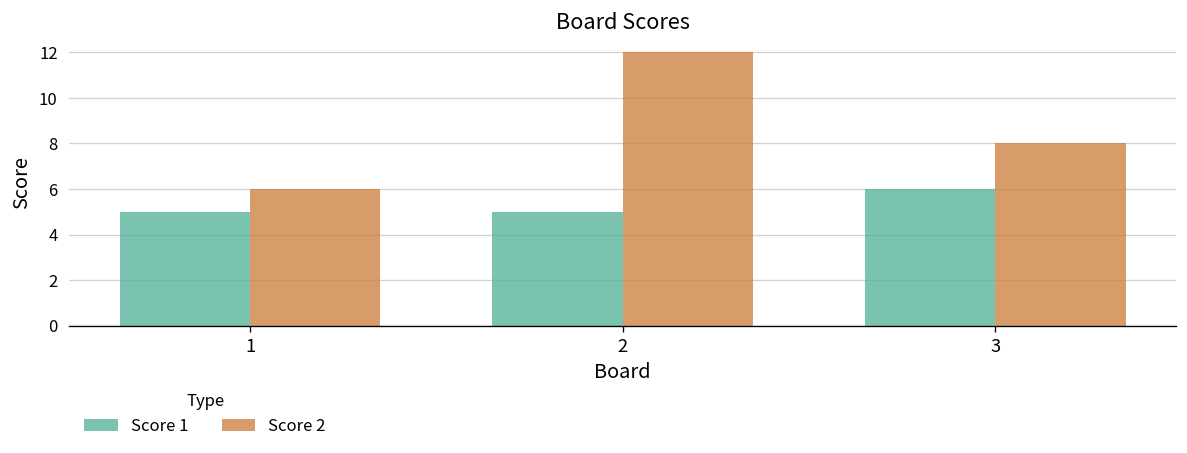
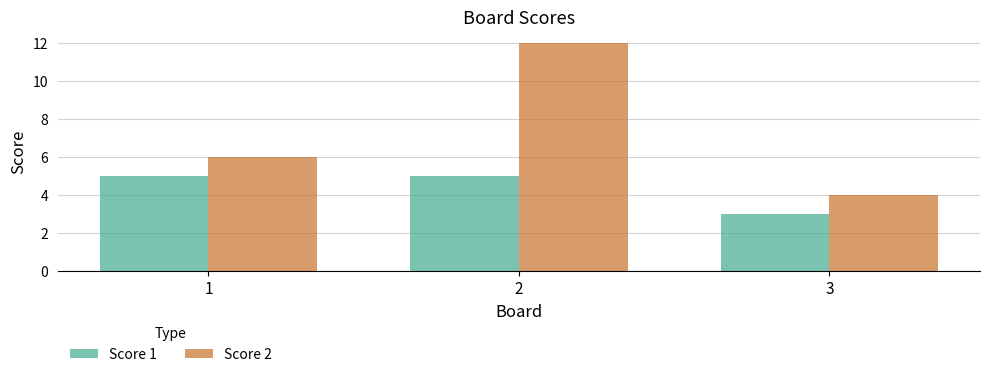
Score 1, 3: 6 -> 3
Score 2, 3: 8 -> 4
